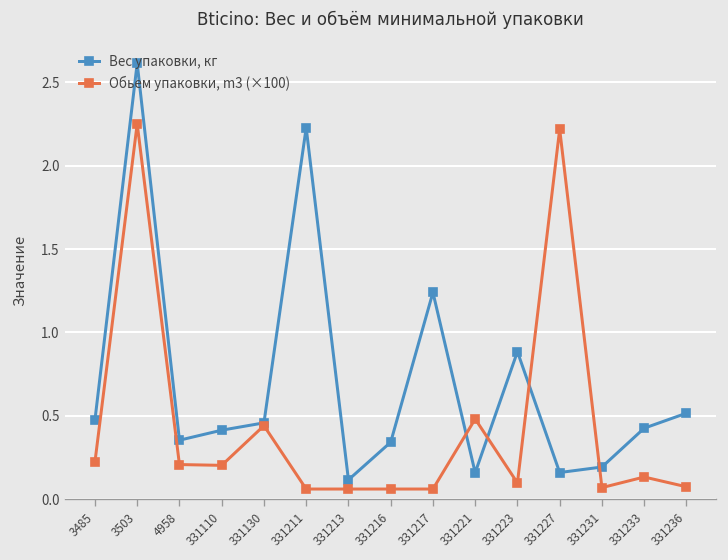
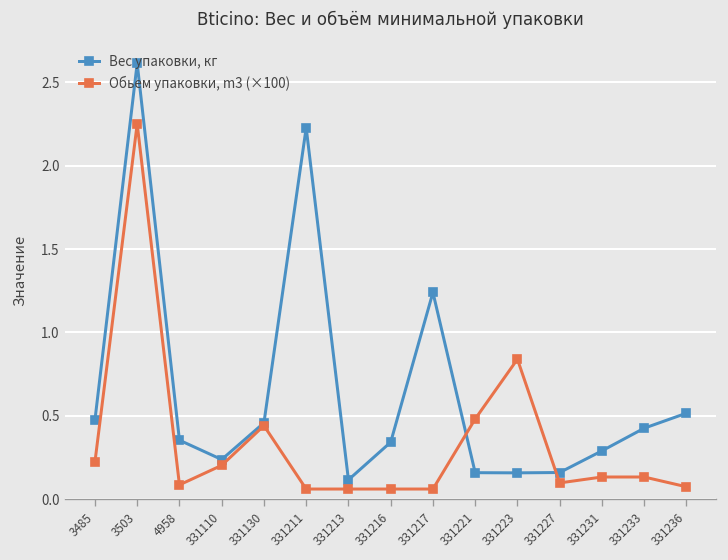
Обьем упаковки, m3 (×100), 4958: 0.21 -> 0.08
Вес упаковки, кг, 331110: 0.41 -> 0.24
Вес упаковки, кг, 331223: 0.88 -> 0.16
Обьем упаковки, m3 (×100), 331223: 0.10 -> 0.84
Обьем упаковки, m3 (×100), 331227: 2.22 -> 0.10
Вес упаковки, кг, 331231: 0.19 -> 0.29
Обьем упаковки, m3 (×100), 331231: 0.07 -> 0.13
